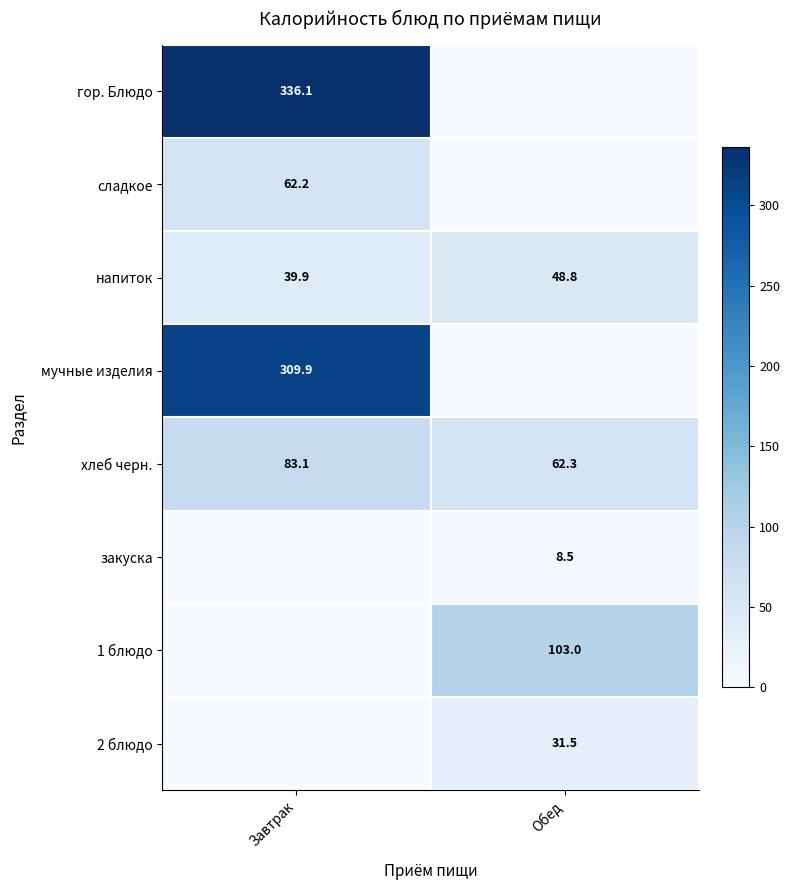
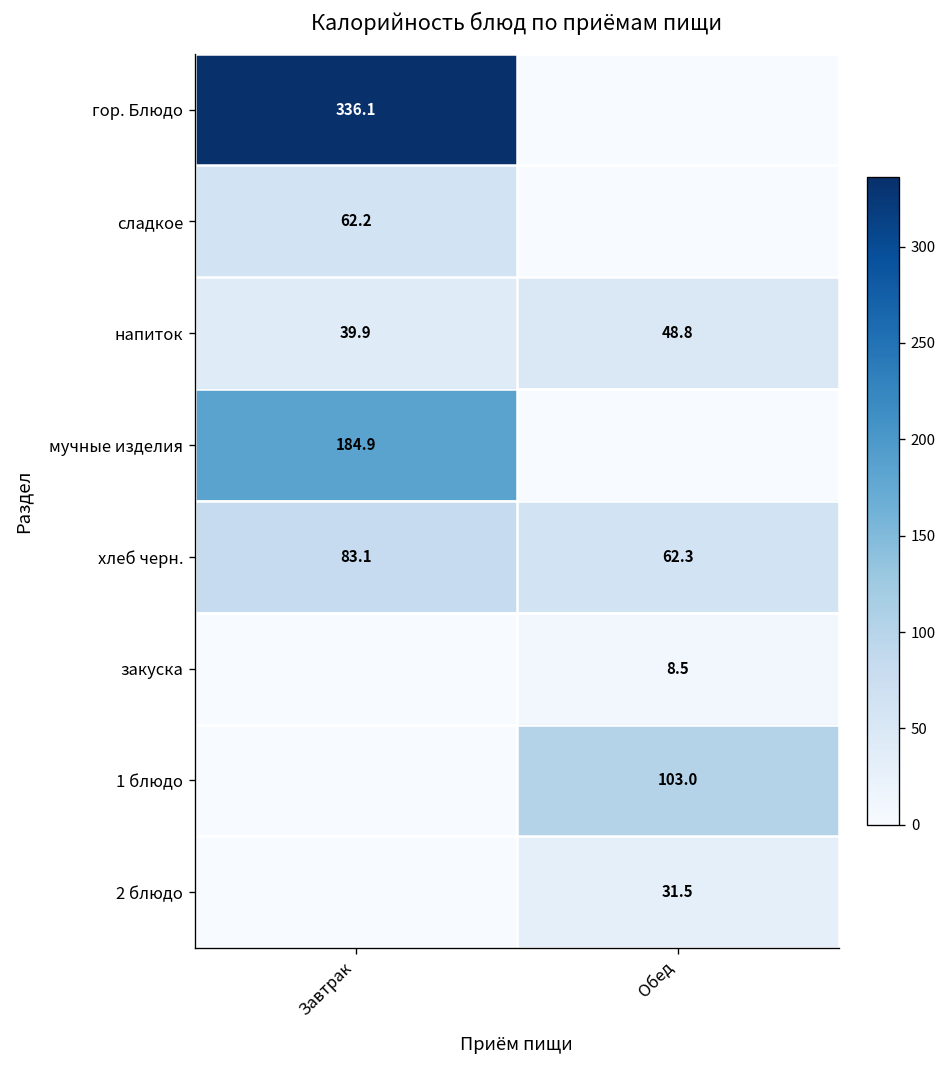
мучные изделия, Завтрак: 309.9 -> 184.9
